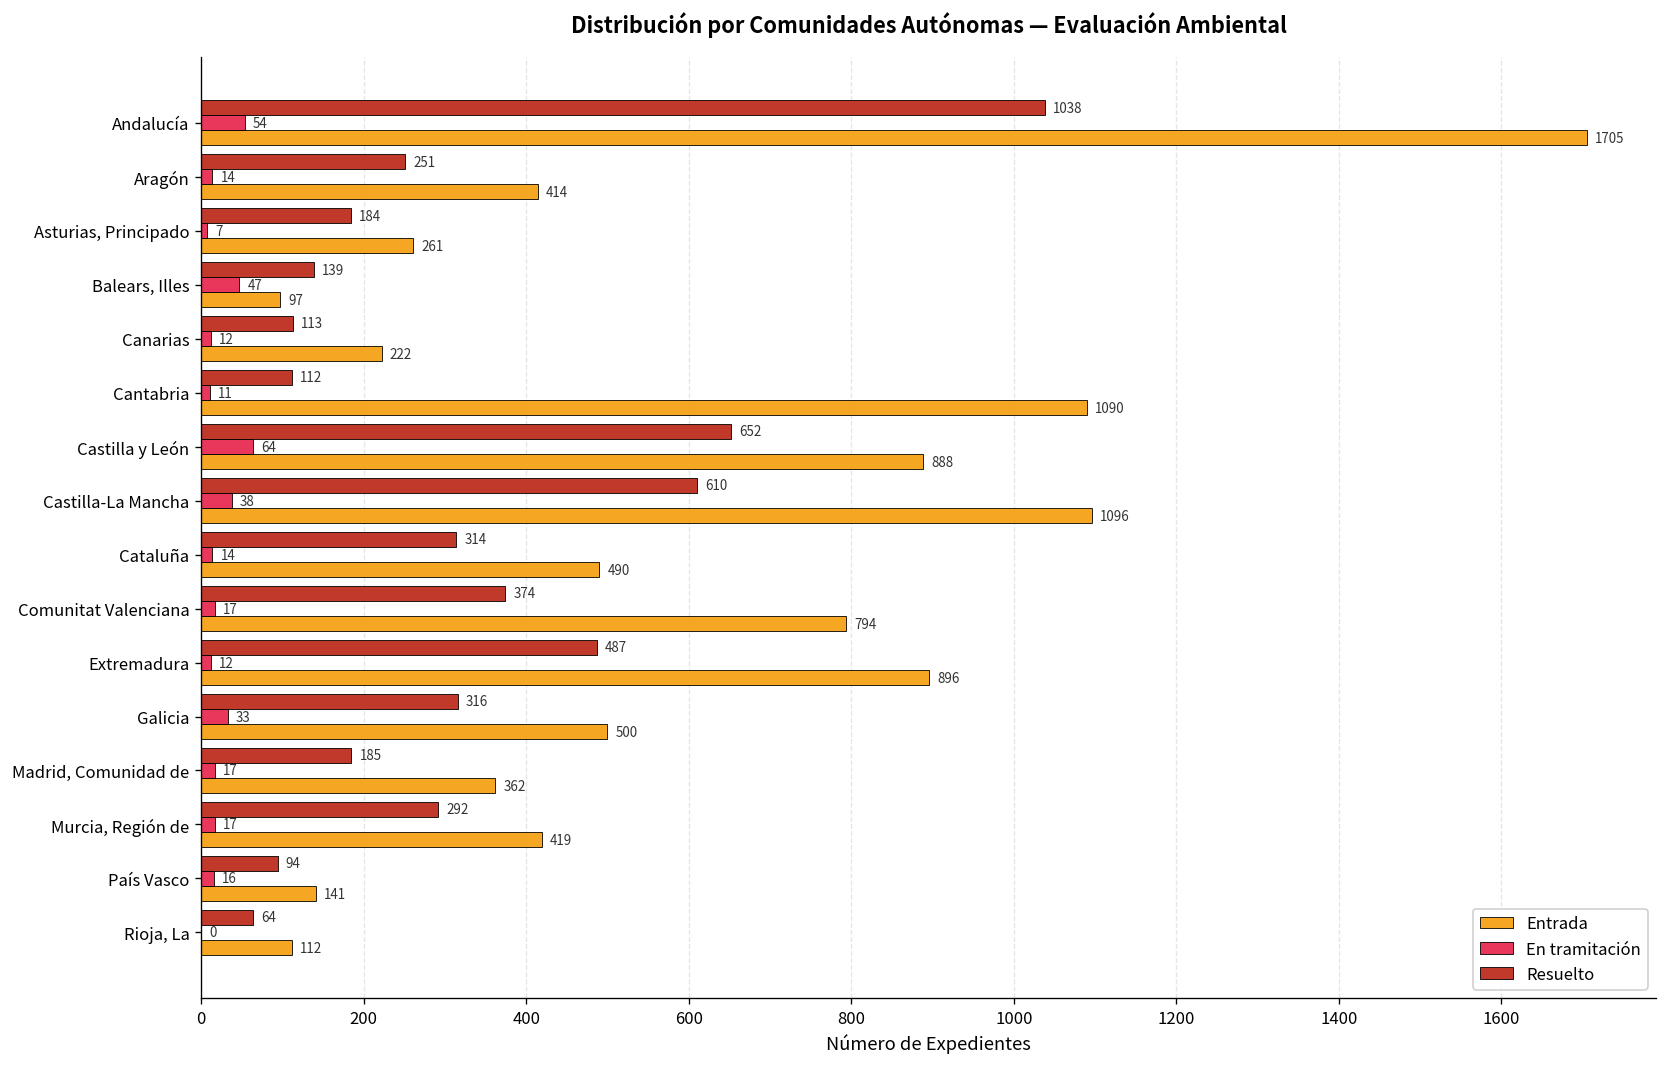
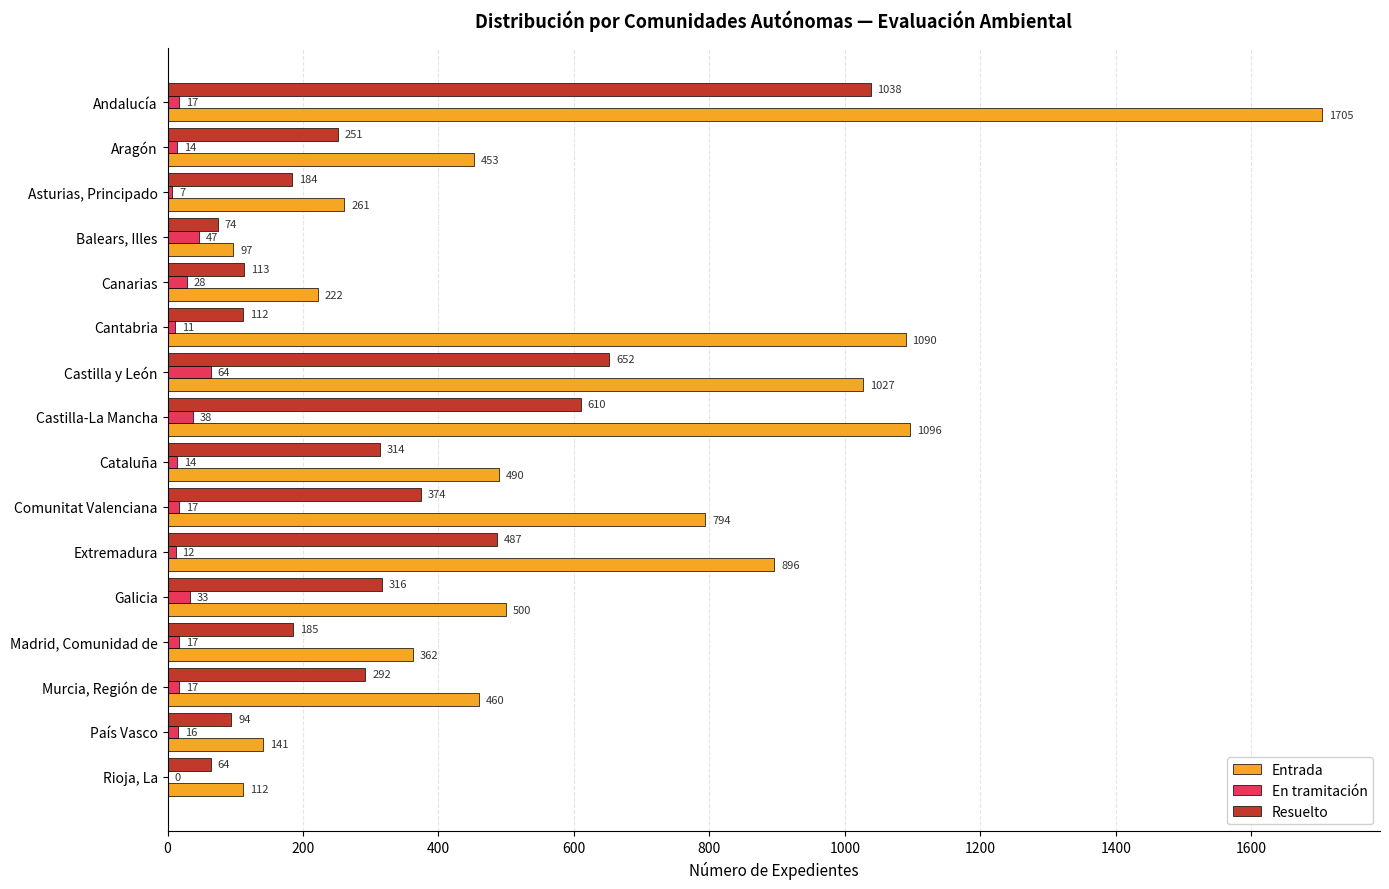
En tramitación, Andalucía: 54 -> 17
Entrada, Aragón: 414 -> 453
Resuelto, Balears, Illes: 139 -> 74
En tramitación, Canarias: 12 -> 28
Entrada, Castilla y León: 888 -> 1027
Entrada, Murcia, Región de: 419 -> 460
